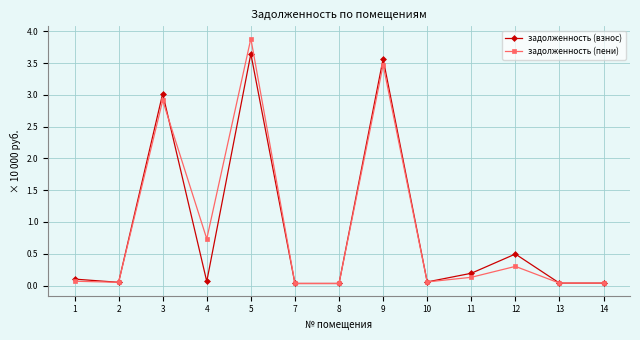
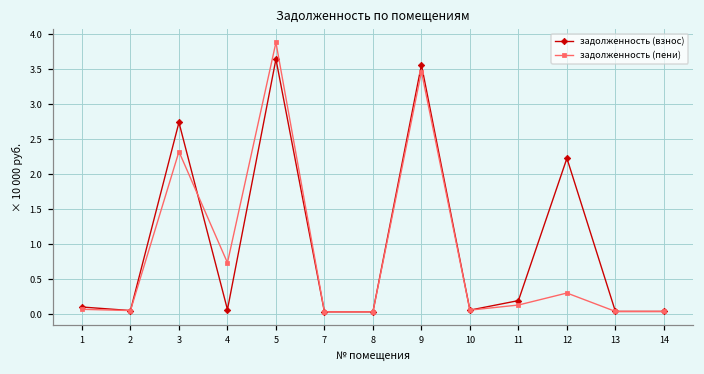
задолженность (взнос), 3: 3.0 -> 2.7
задолженность (пени), 3: 2.9 -> 2.3
задолженность (взнос), 12: 0.5 -> 2.2
